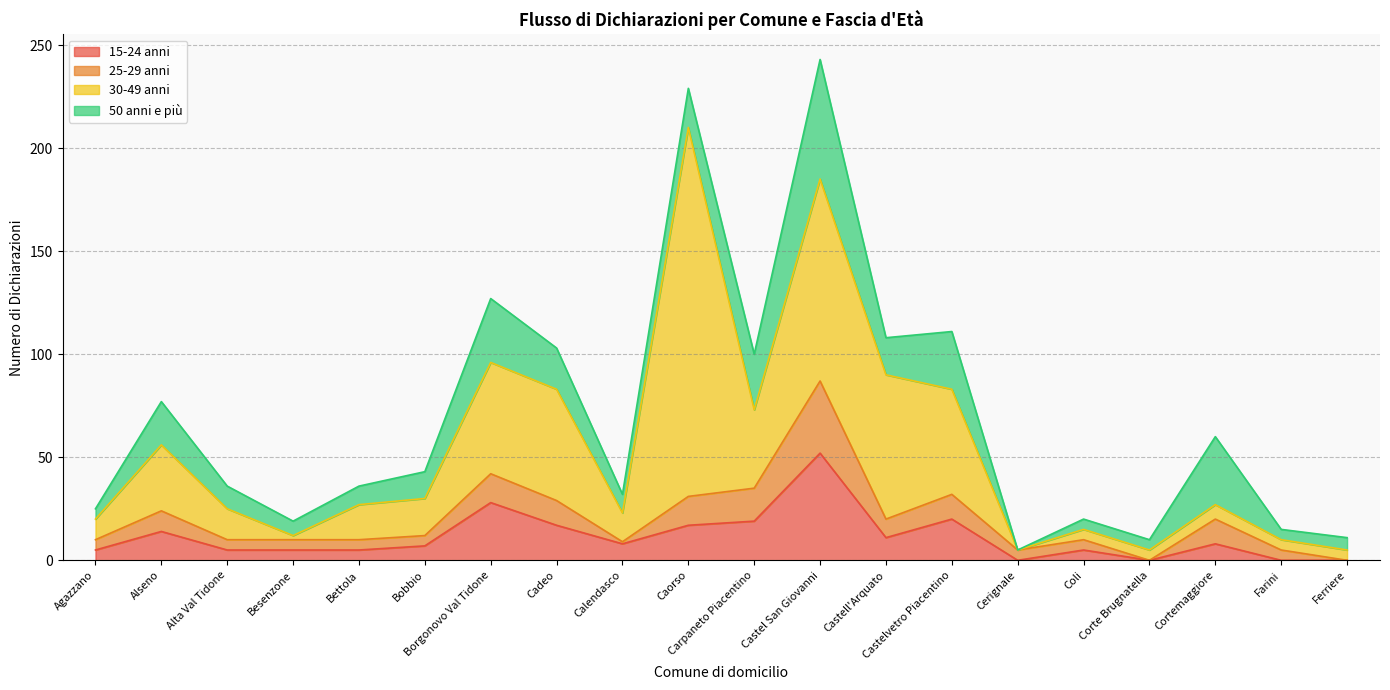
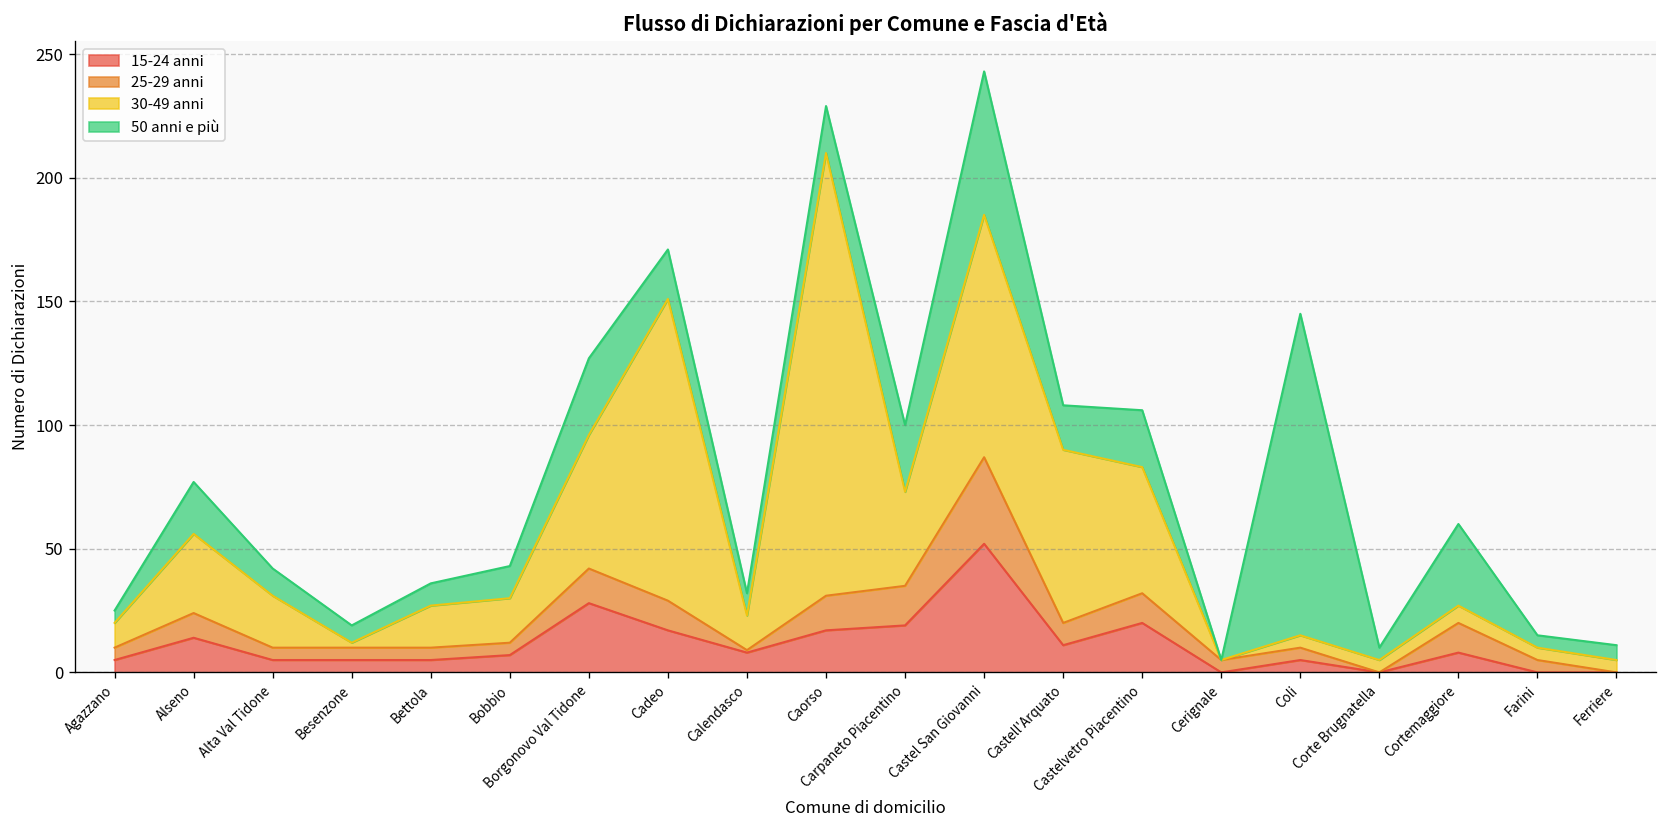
30-49 anni, Alta Val Tidone: 15 -> 21
30-49 anni, Cadeo: 54 -> 122
50 anni e più, Castelvetro Piacentino: 28 -> 23
50 anni e più, Coli: 5 -> 130
